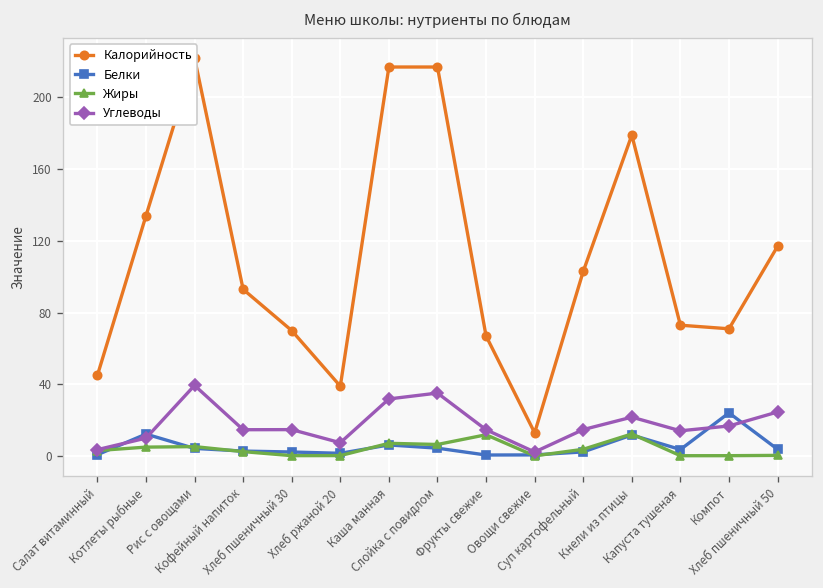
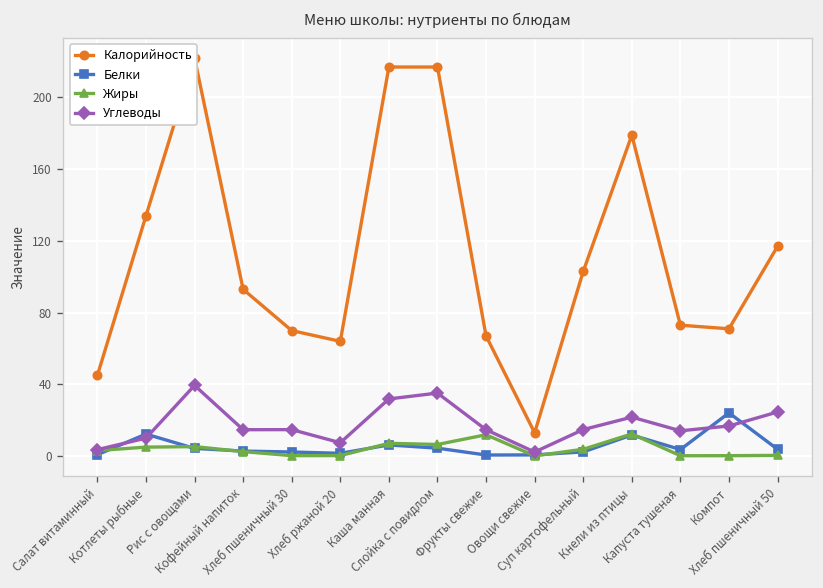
Калорийность, Хлеб ржаной 20: 39 -> 64
